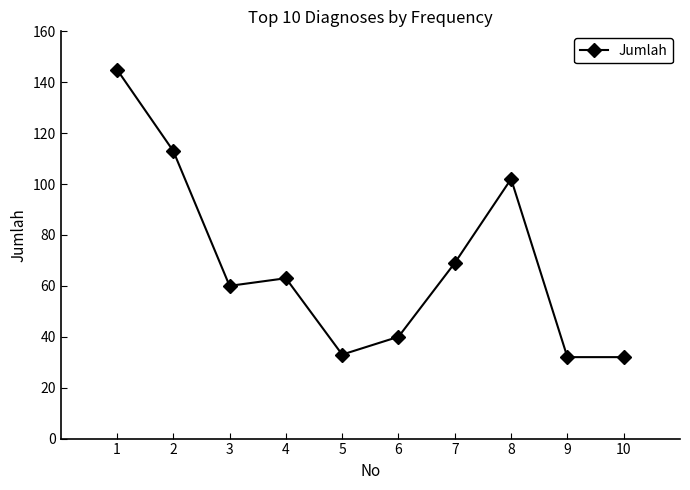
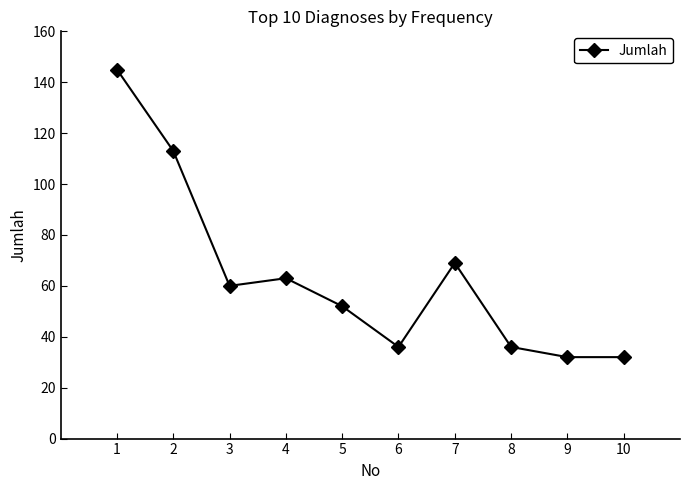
5: 33 -> 52
6: 40 -> 36
8: 102 -> 36
